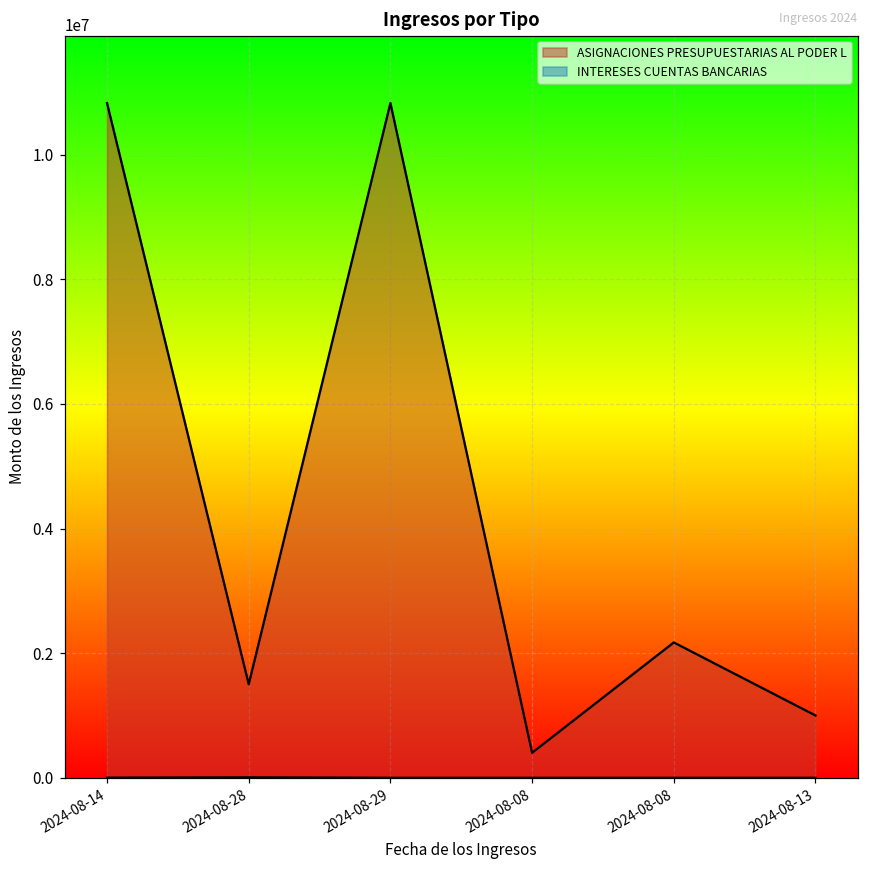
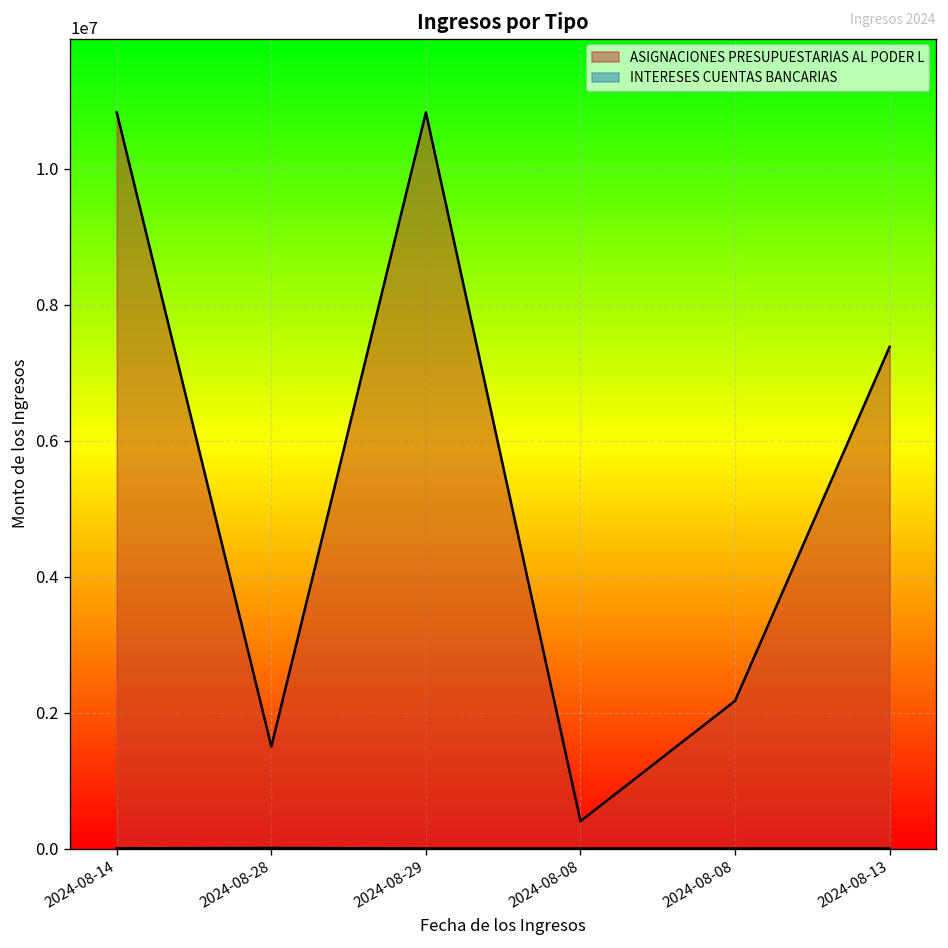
ASIGNACIONES PRESUPUESTARIAS AL PODER L, 2024-08-13: 1000000 -> 7400000
